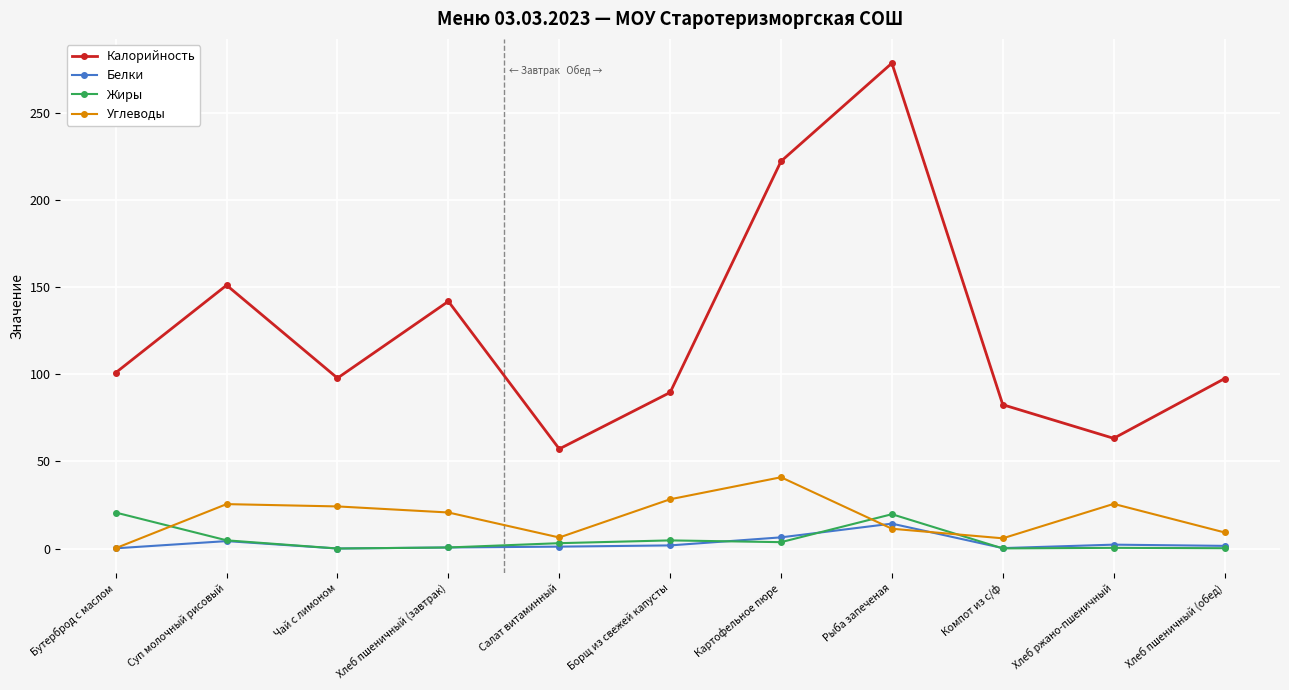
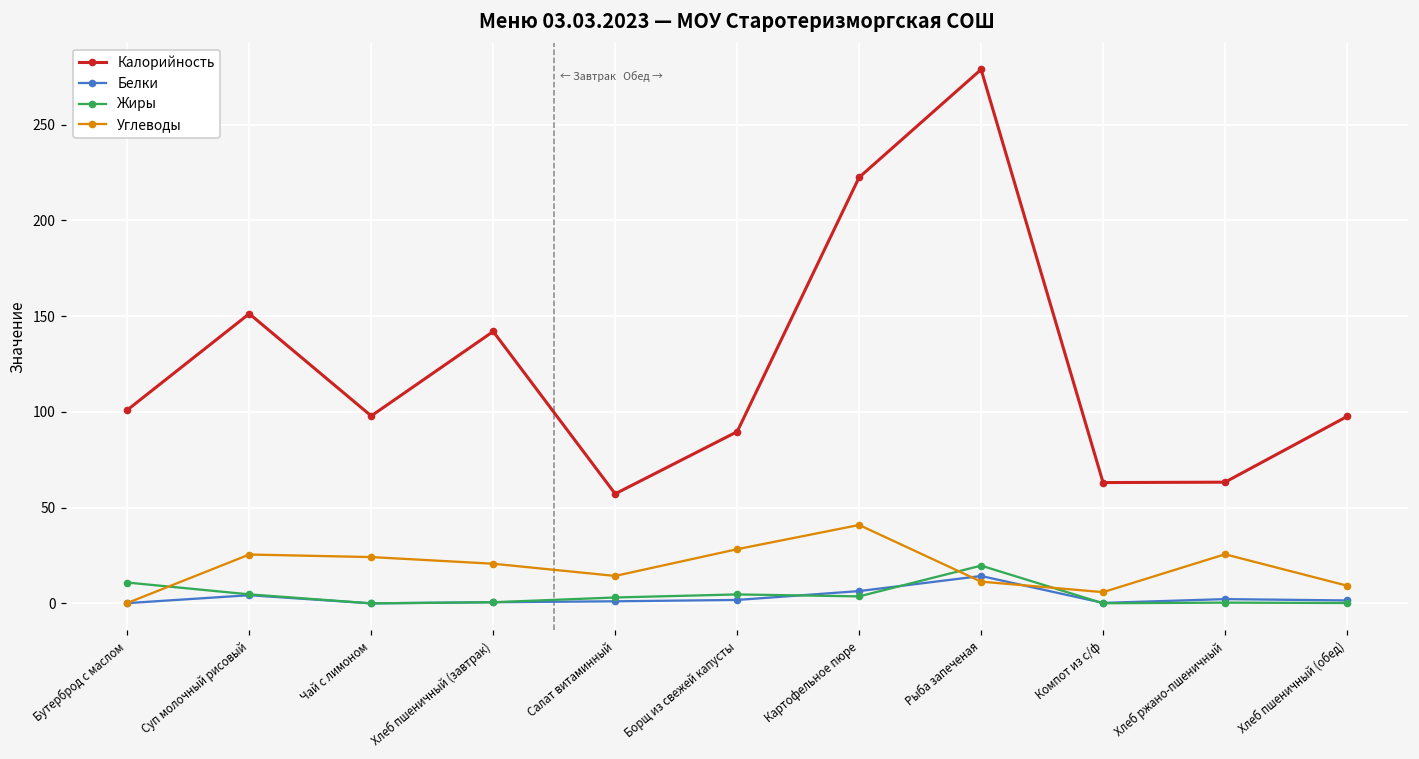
Жиры, Бутерброд с маслом: 21 -> 11
Углеводы, Салат витаминный: 6 -> 14
Калорийность, Компот из с/ф: 83 -> 63
